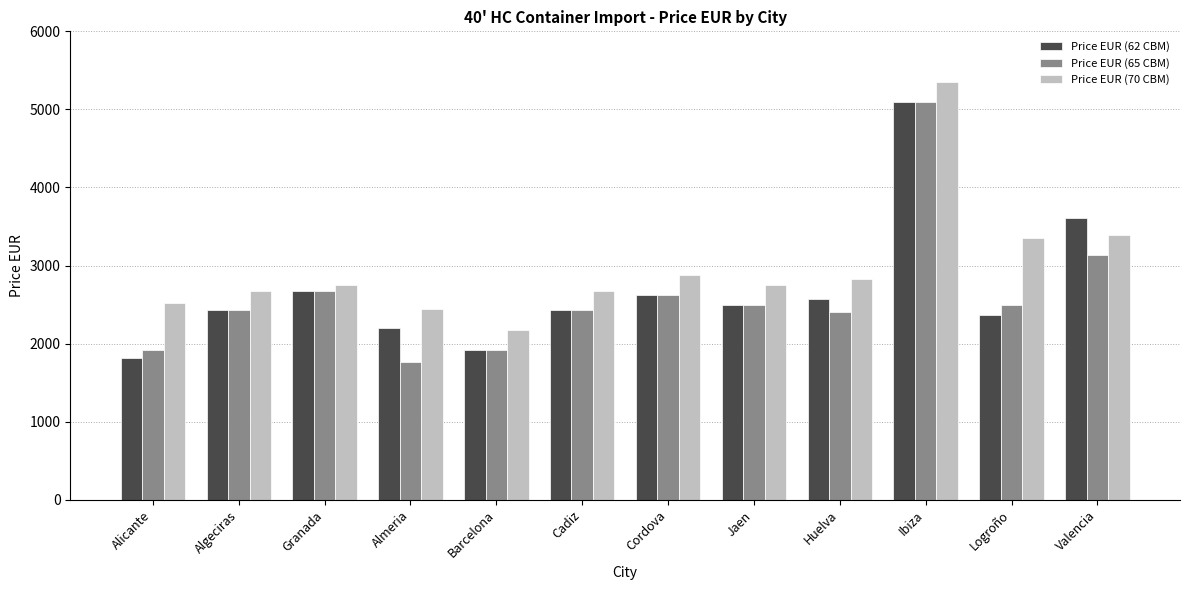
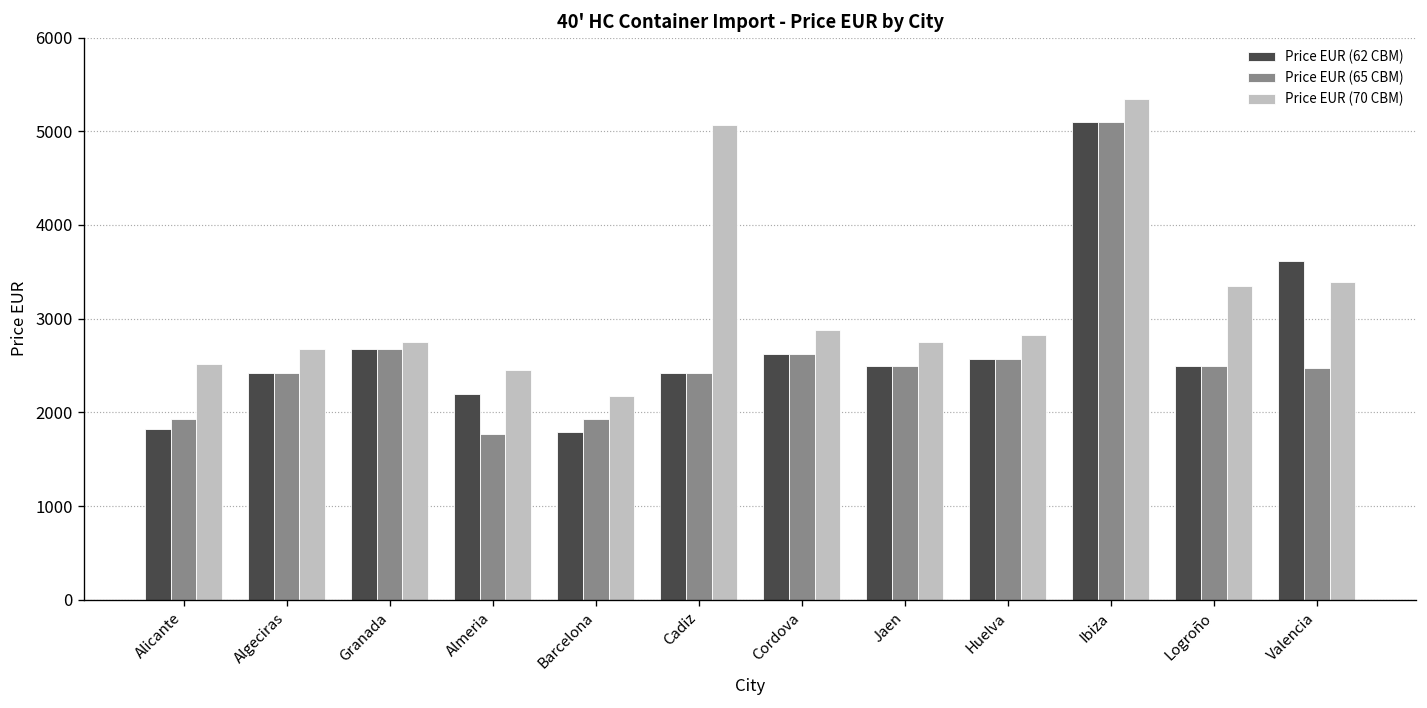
Price EUR (62 CBM), Barcelona: 1900 -> 1800
Price EUR (70 CBM), Cadiz: 2700 -> 5100
Price EUR (65 CBM), Huelva: 2400 -> 2600
Price EUR (62 CBM), Logroño: 2400 -> 2500
Price EUR (65 CBM), Valencia: 3100 -> 2500
